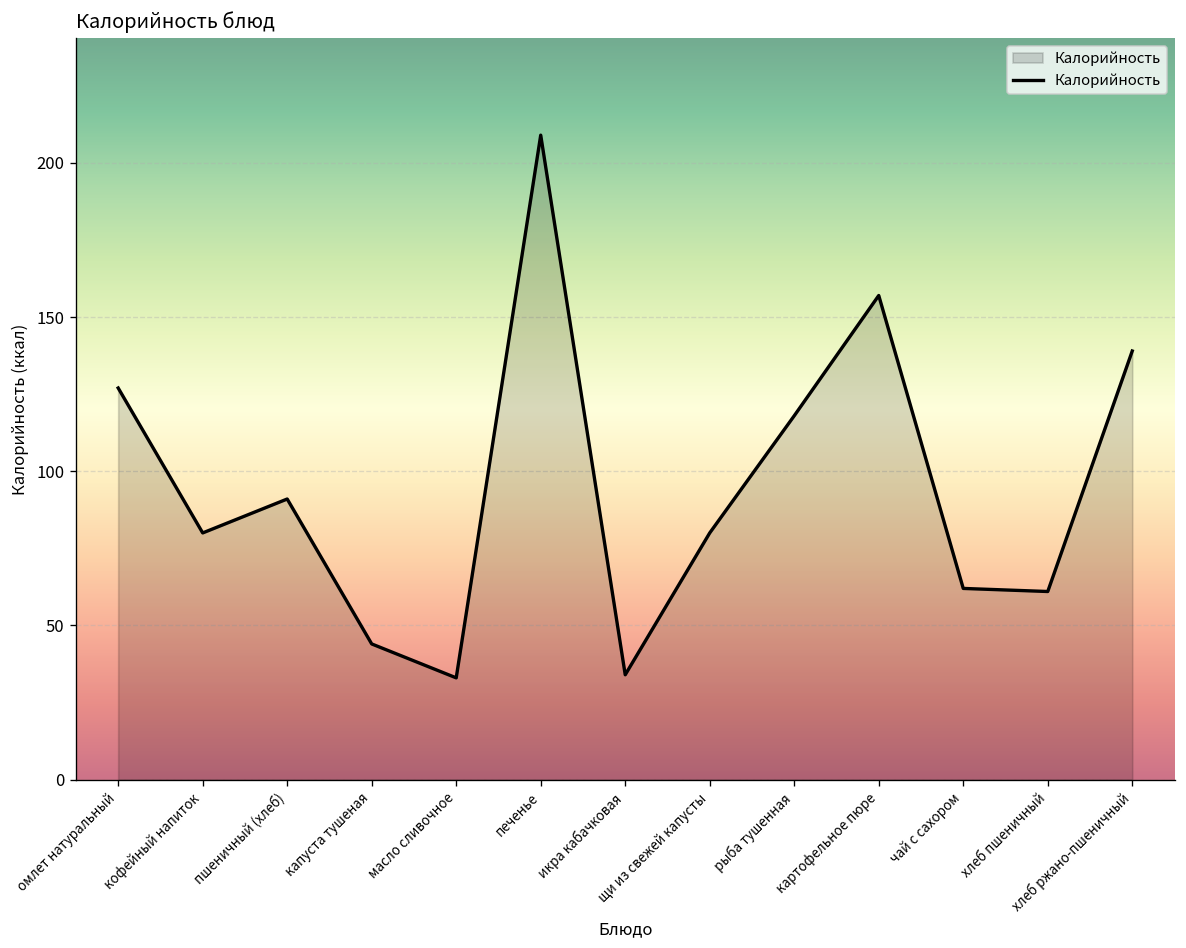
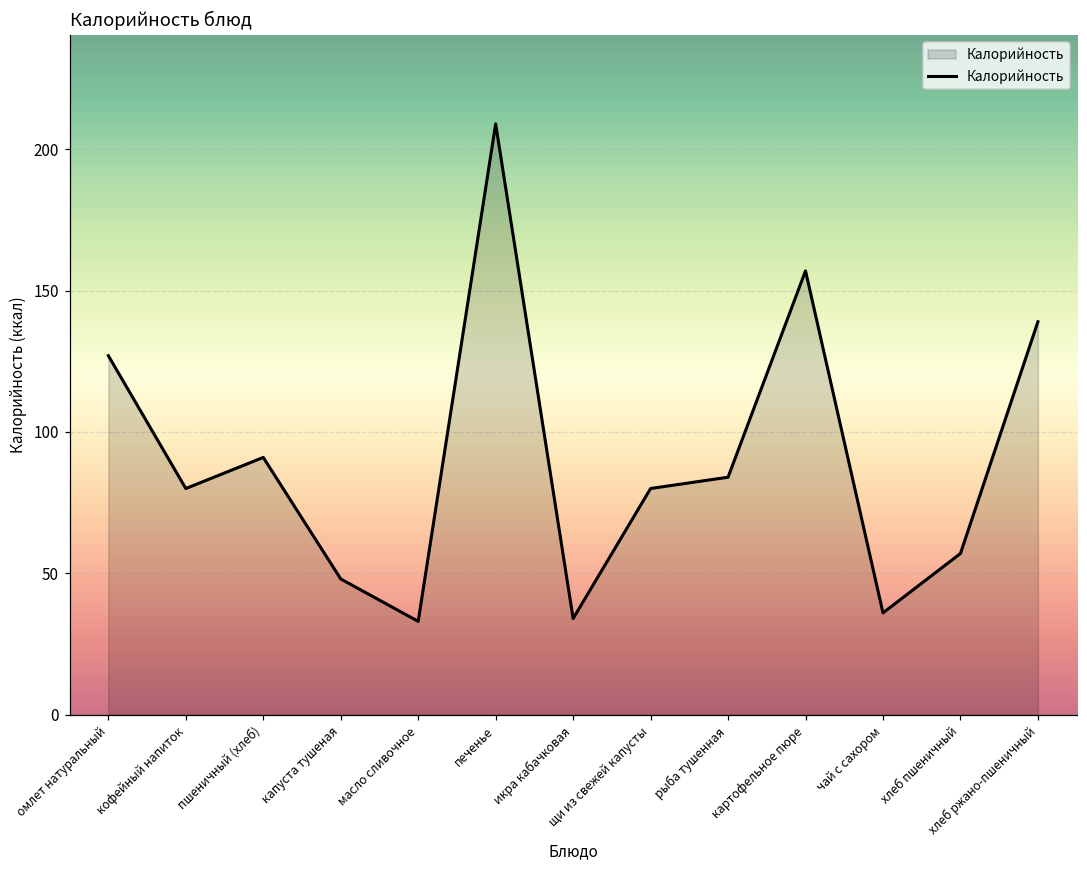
капуста тушеная: 44 -> 48
рыба тушенная: 118 -> 84
чай с сахором: 62 -> 36
хлеб пшеничный: 61 -> 57
